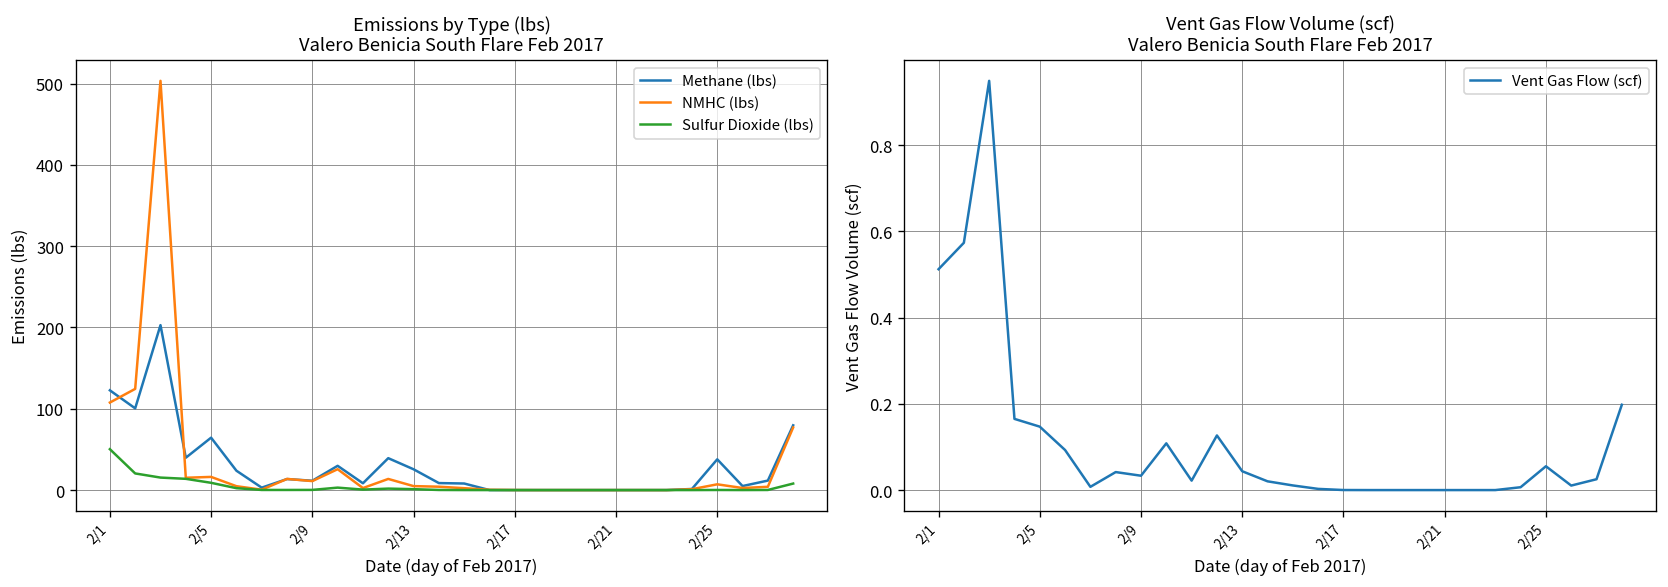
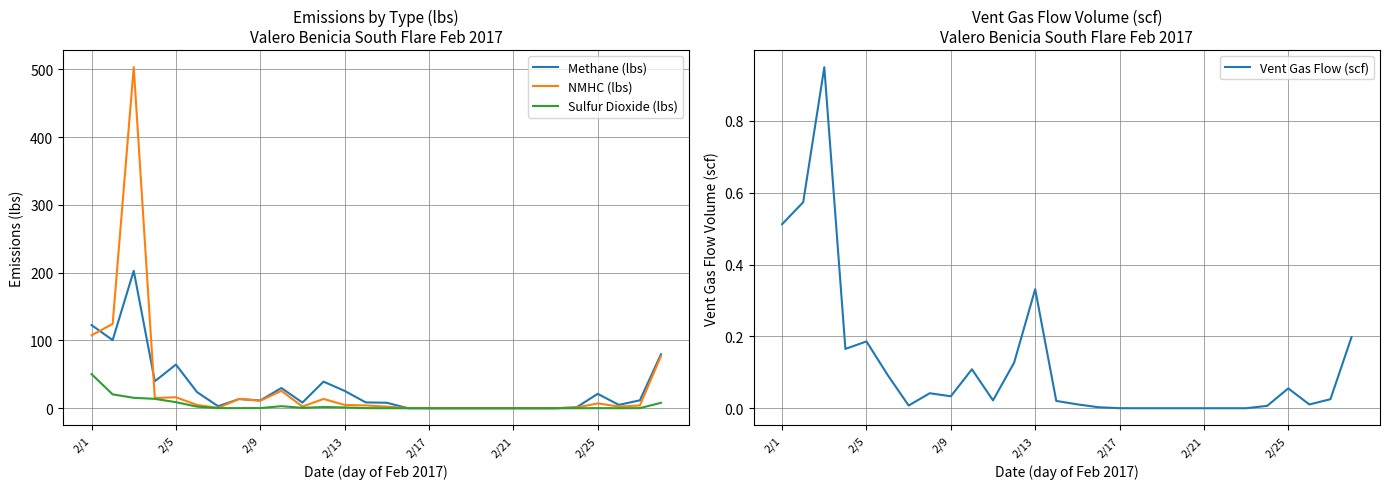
Emissions by Type (lbs) Valero Benicia South Flare Feb 2017, Methane (lbs), 2/25: 40 -> 20
Vent Gas Flow Volume (scf) Valero Benicia South Flare Feb 2017, 2/5: 0.15 -> 0.19
Vent Gas Flow Volume (scf) Valero Benicia South Flare Feb 2017, 2/13: 0.04 -> 0.33
